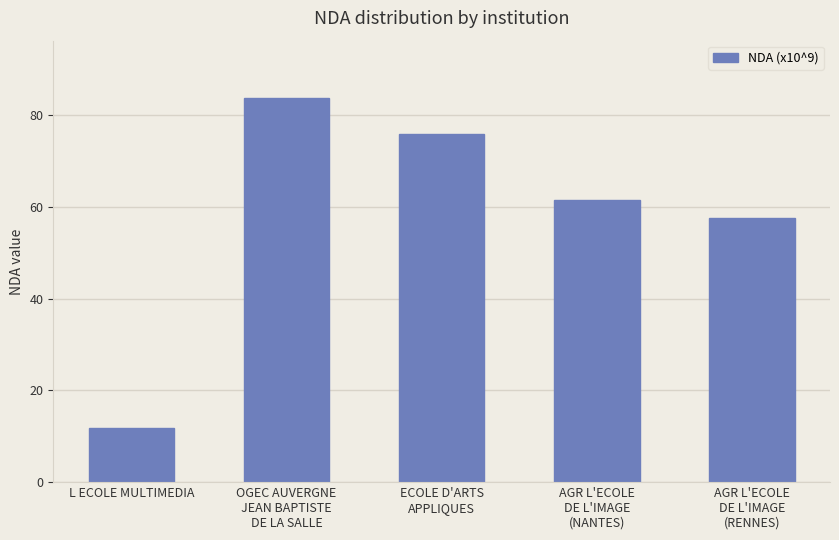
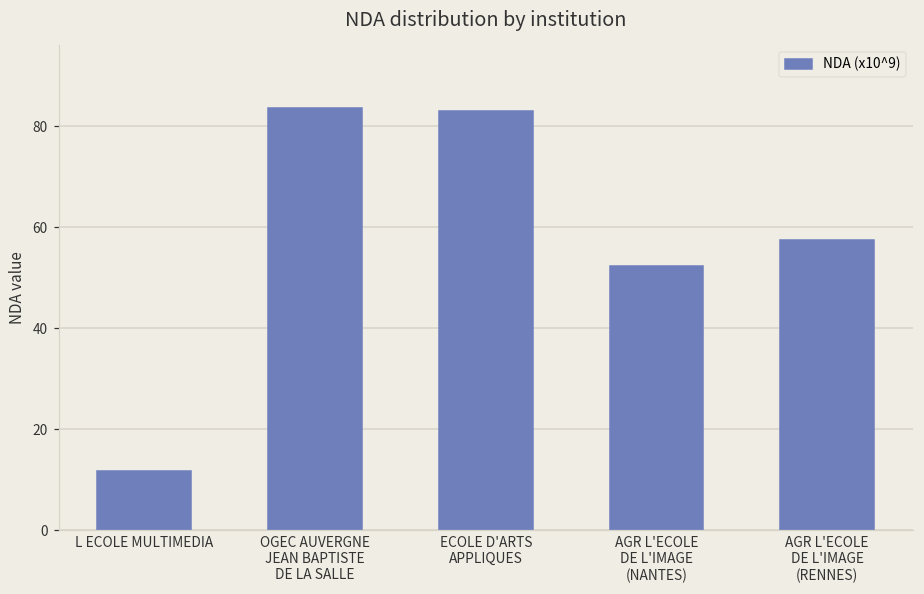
ECOLE D'ARTS APPLIQUES: 76 -> 83
AGR L'ECOLE DE L'IMAGE (NANTES): 62 -> 52
